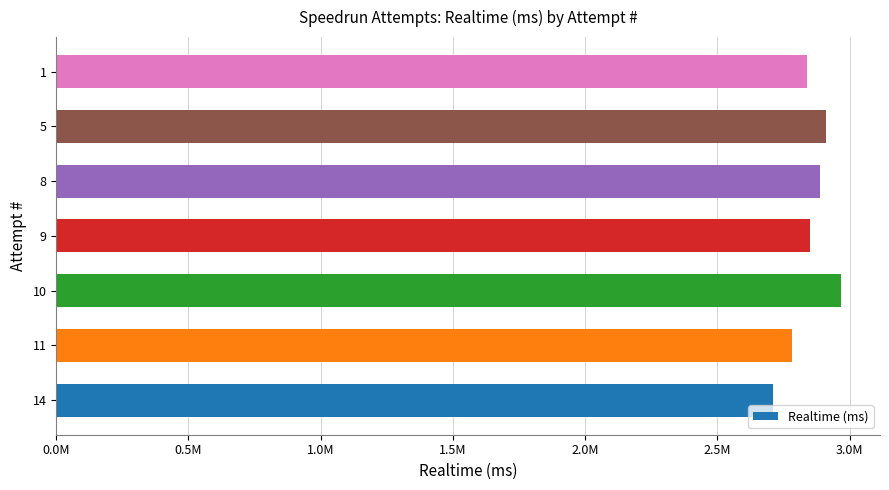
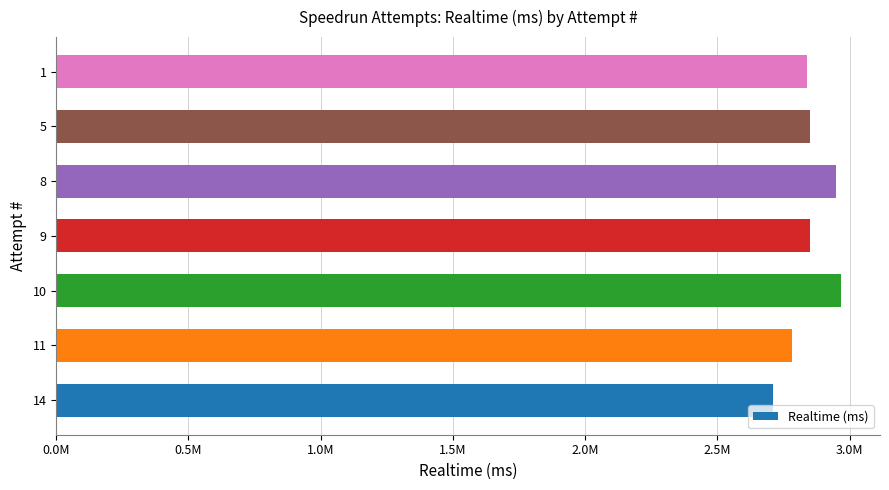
5: 2910000 -> 2850000
8: 2890000 -> 2950000
